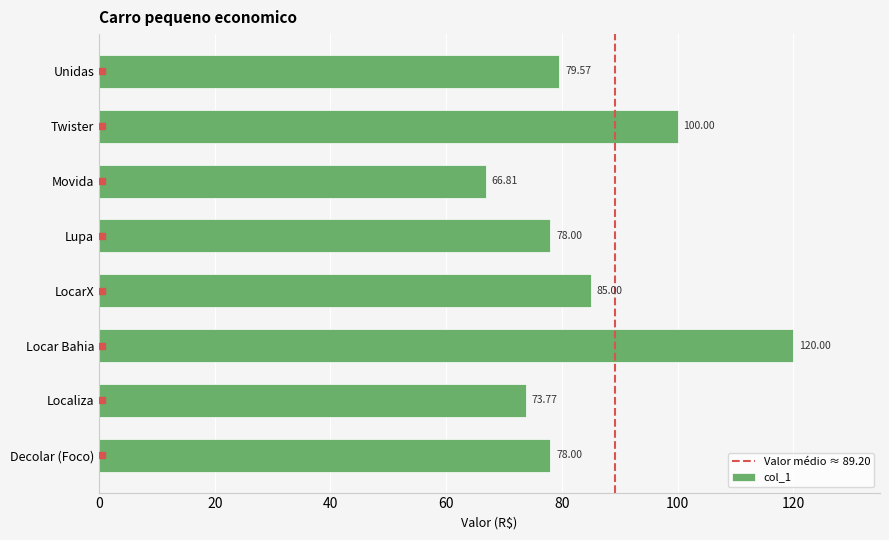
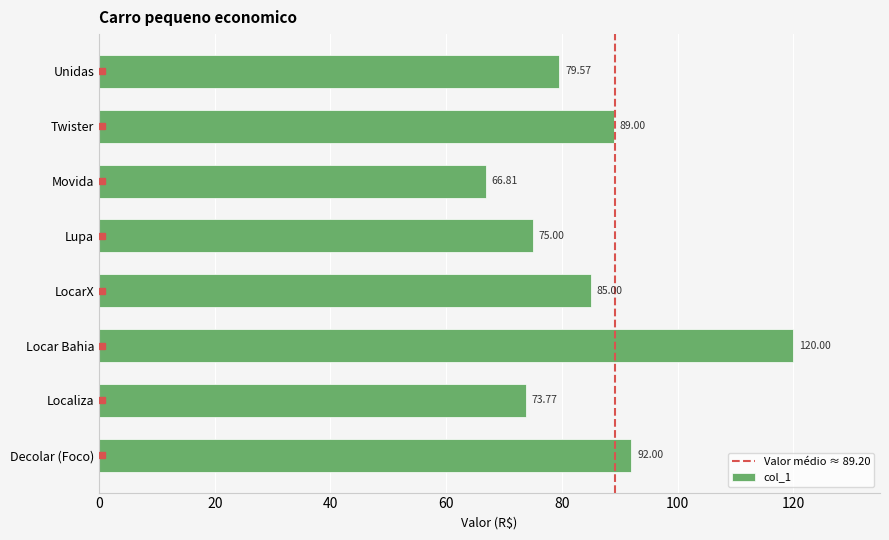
col_1, Twister: 100.00 -> 89.00
col_1, Lupa: 78.00 -> 75.00
col_1, Decolar (Foco): 78.00 -> 92.00
